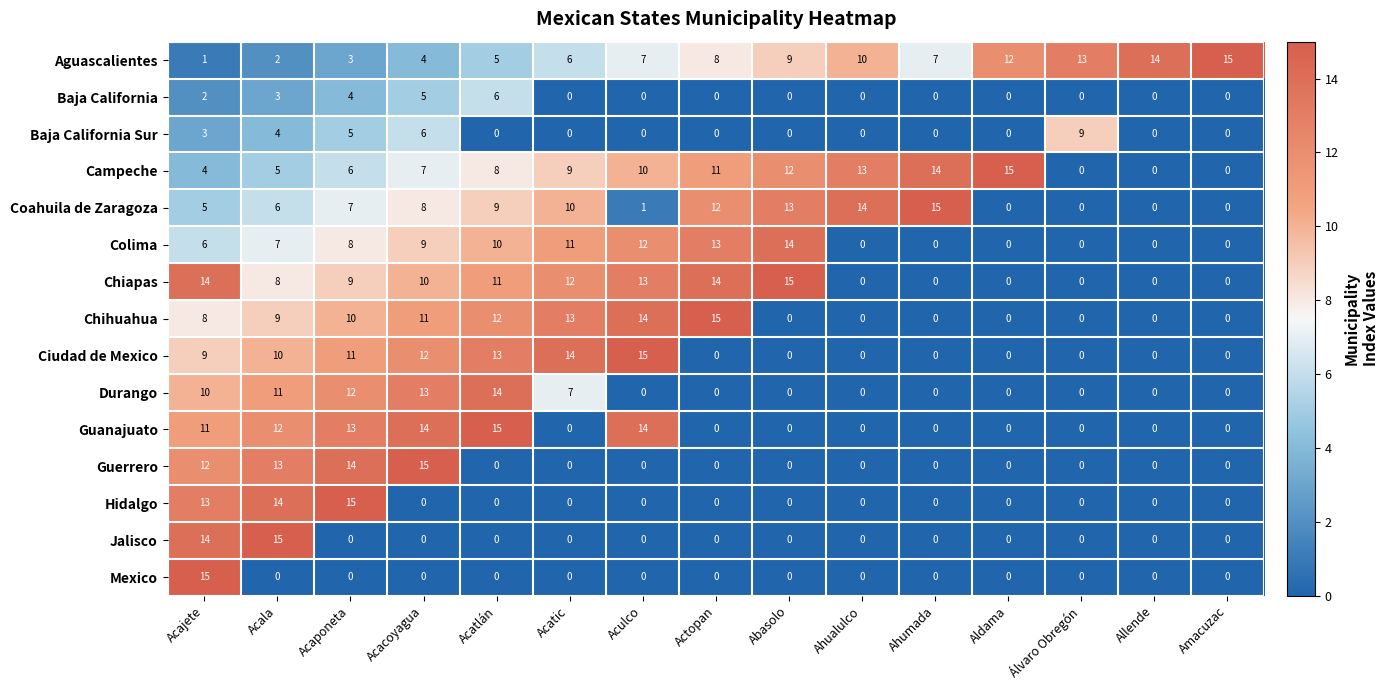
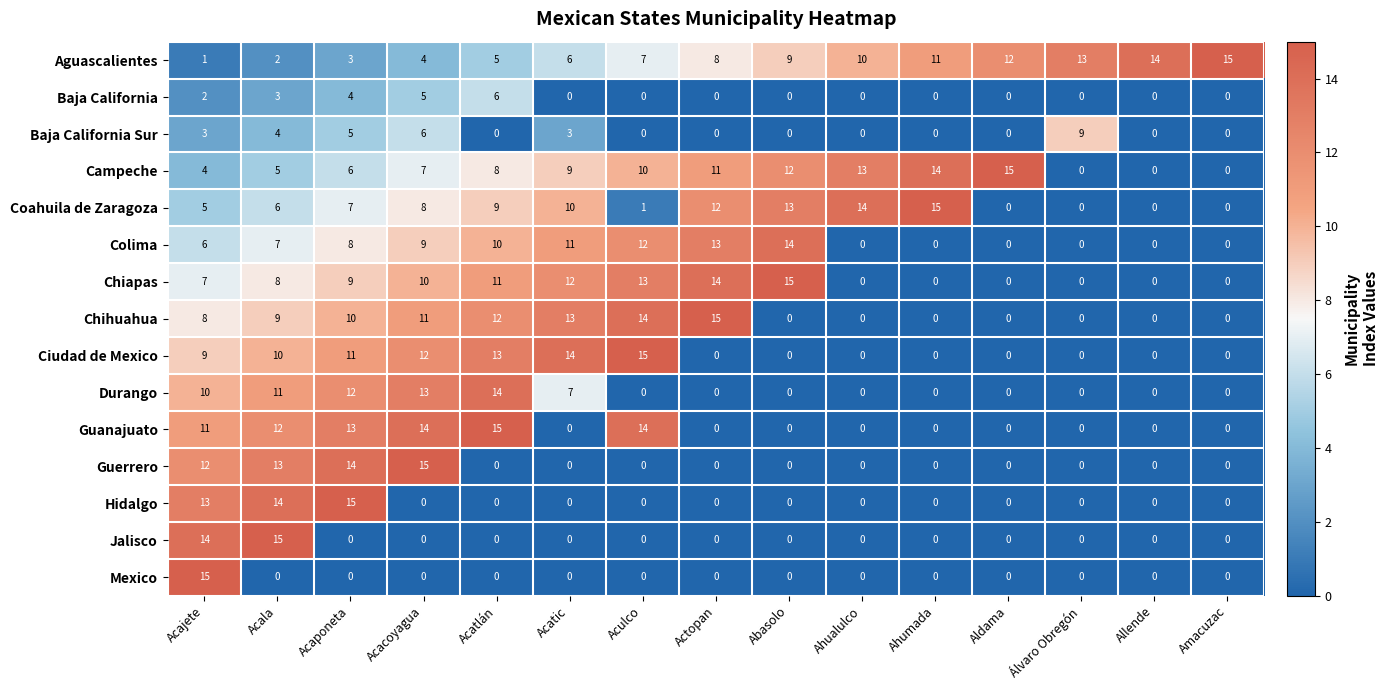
Aguascalientes, Ahumada: 7 -> 11
Baja California Sur, Acatic: 0 -> 3
Chiapas, Acajete: 14 -> 7
